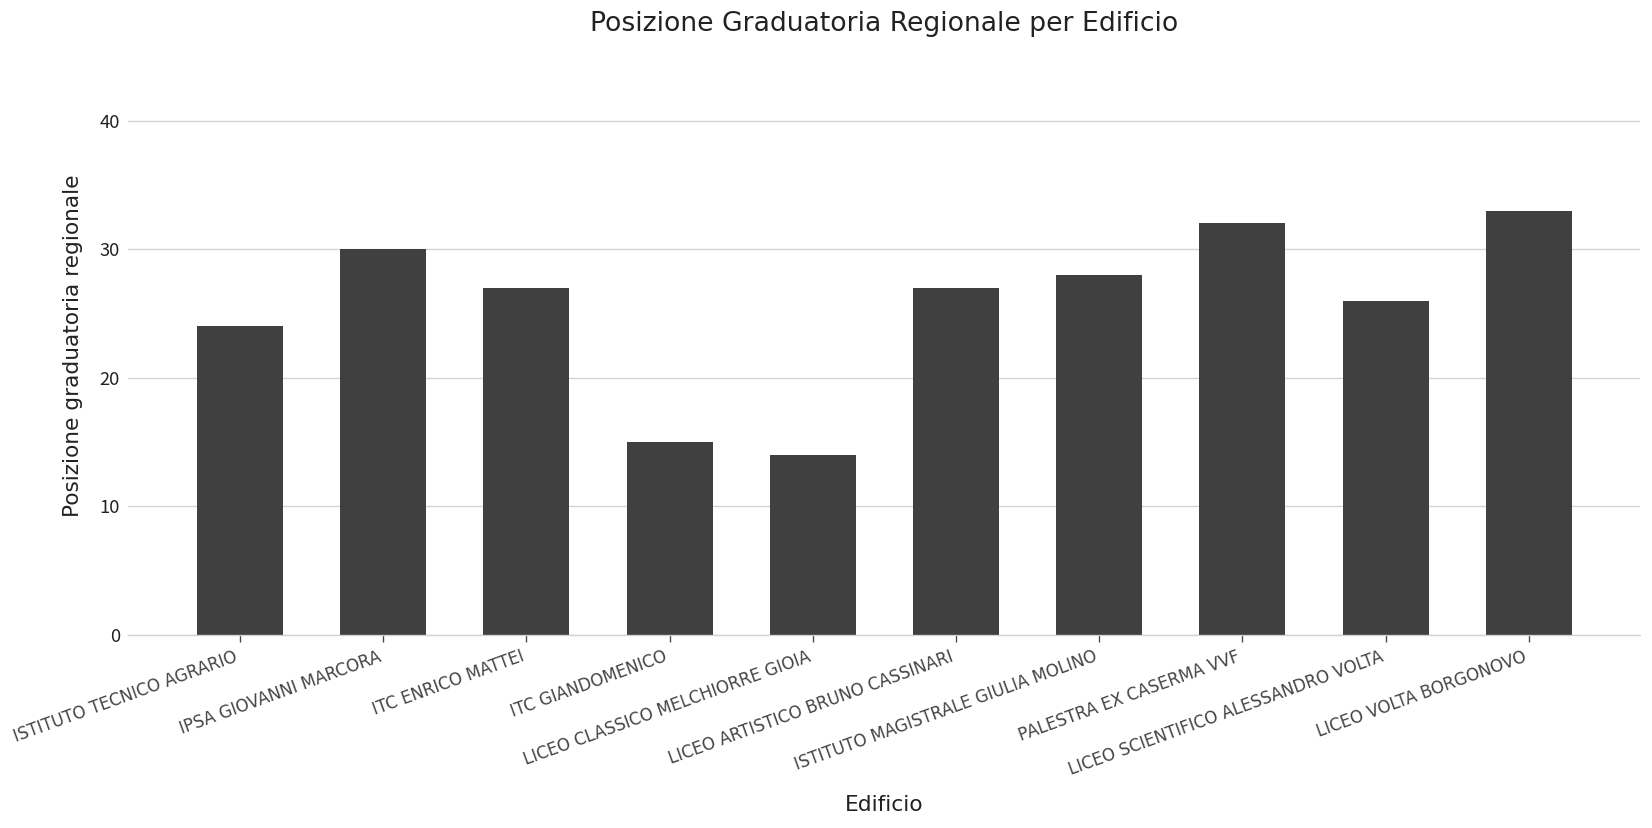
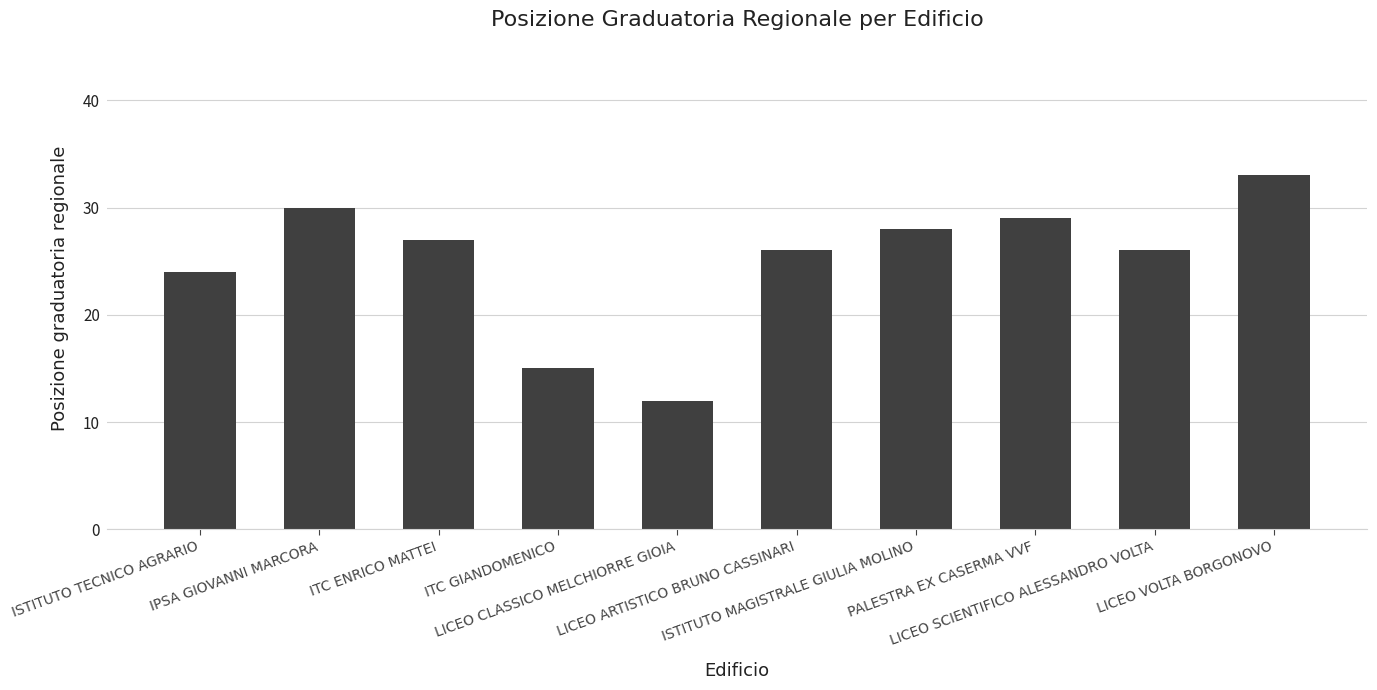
LICEO CLASSICO MELCHIORRE GIOIA: 14 -> 12
LICEO ARTISTICO BRUNO CASSINARI: 27 -> 26
PALESTRA EX CASERMA VVF: 32 -> 29
